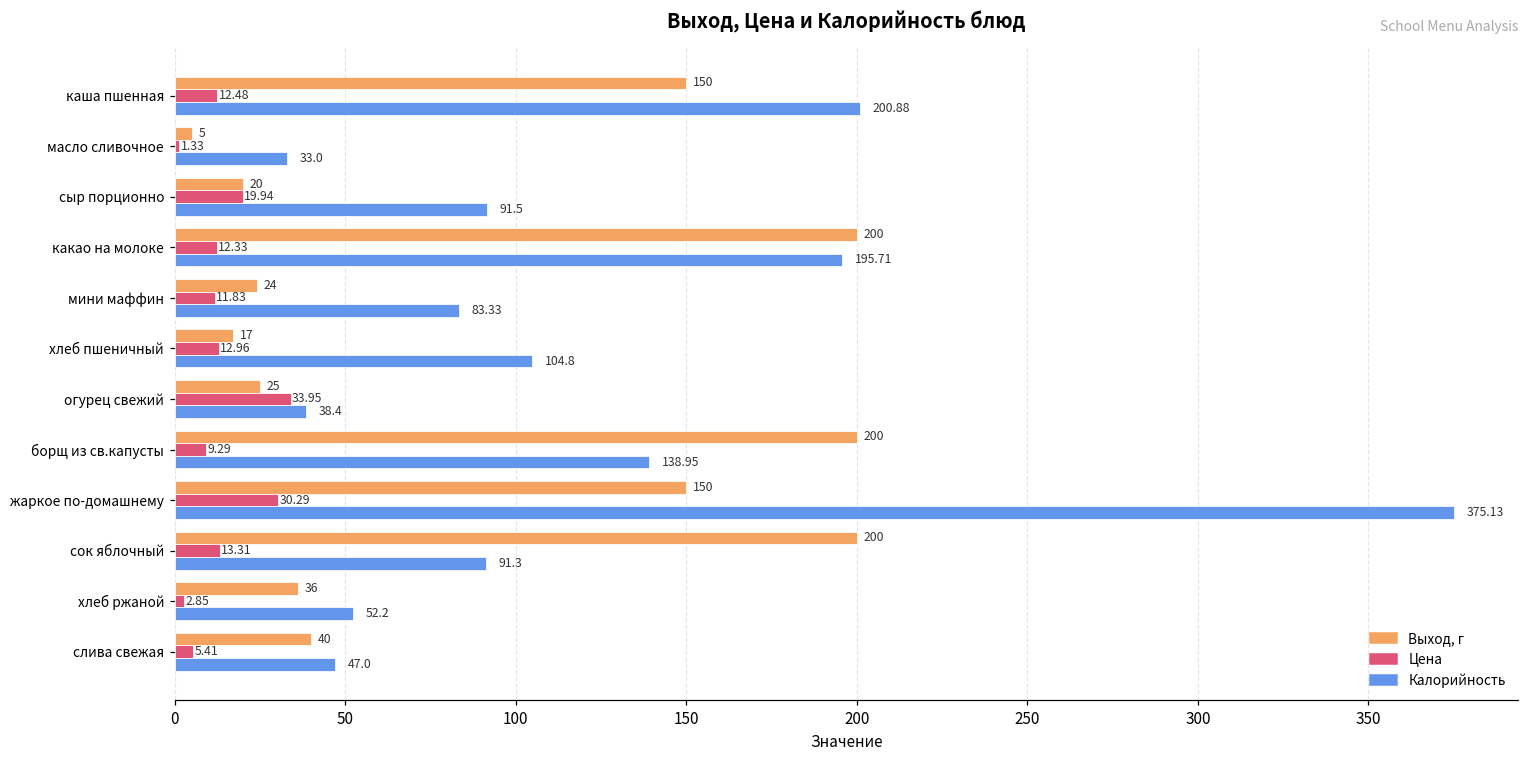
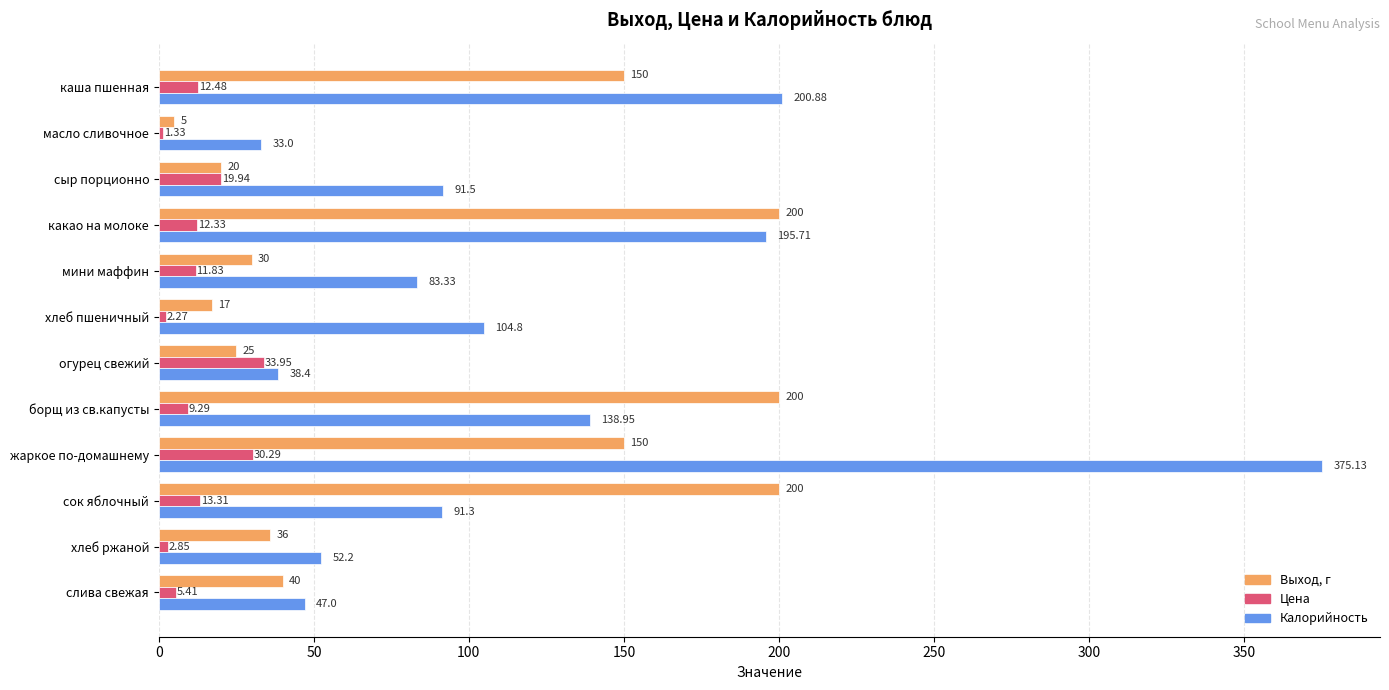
Выход, г, мини маффин: 24 -> 30
Цена, хлеб пшеничный: 12.96 -> 2.27
